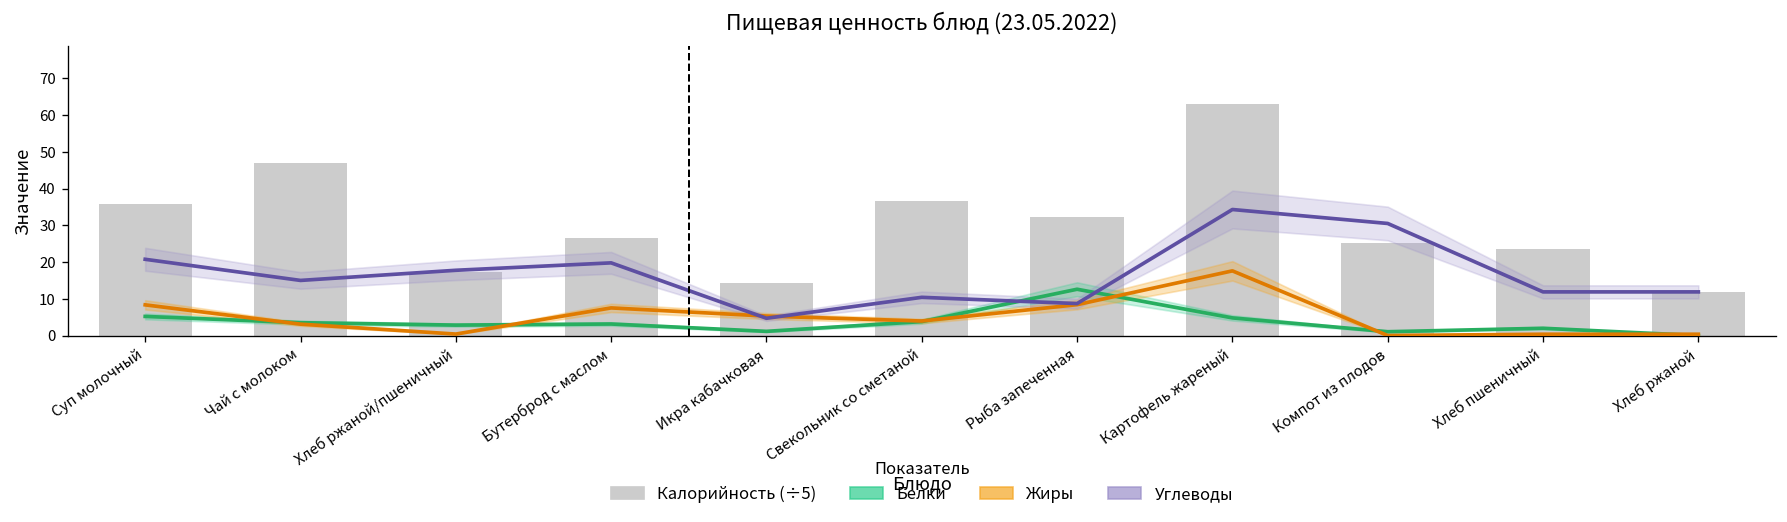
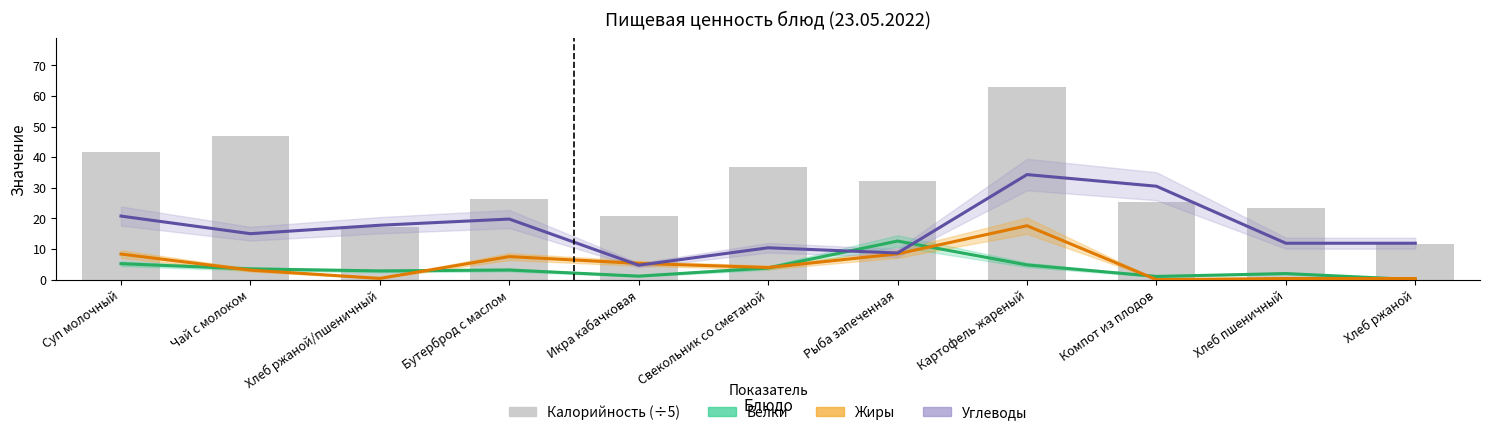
Калорийность (÷5), Суп молочный: 36 -> 42
Калорийность (÷5), Икра кабачковая: 14 -> 21
